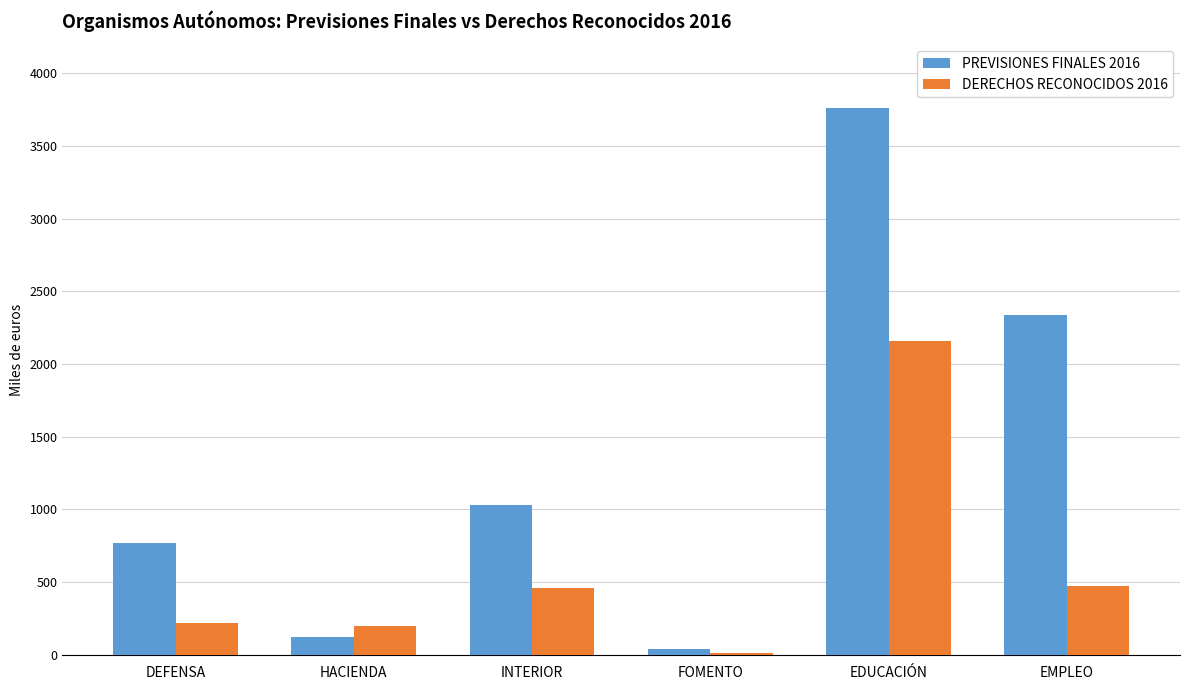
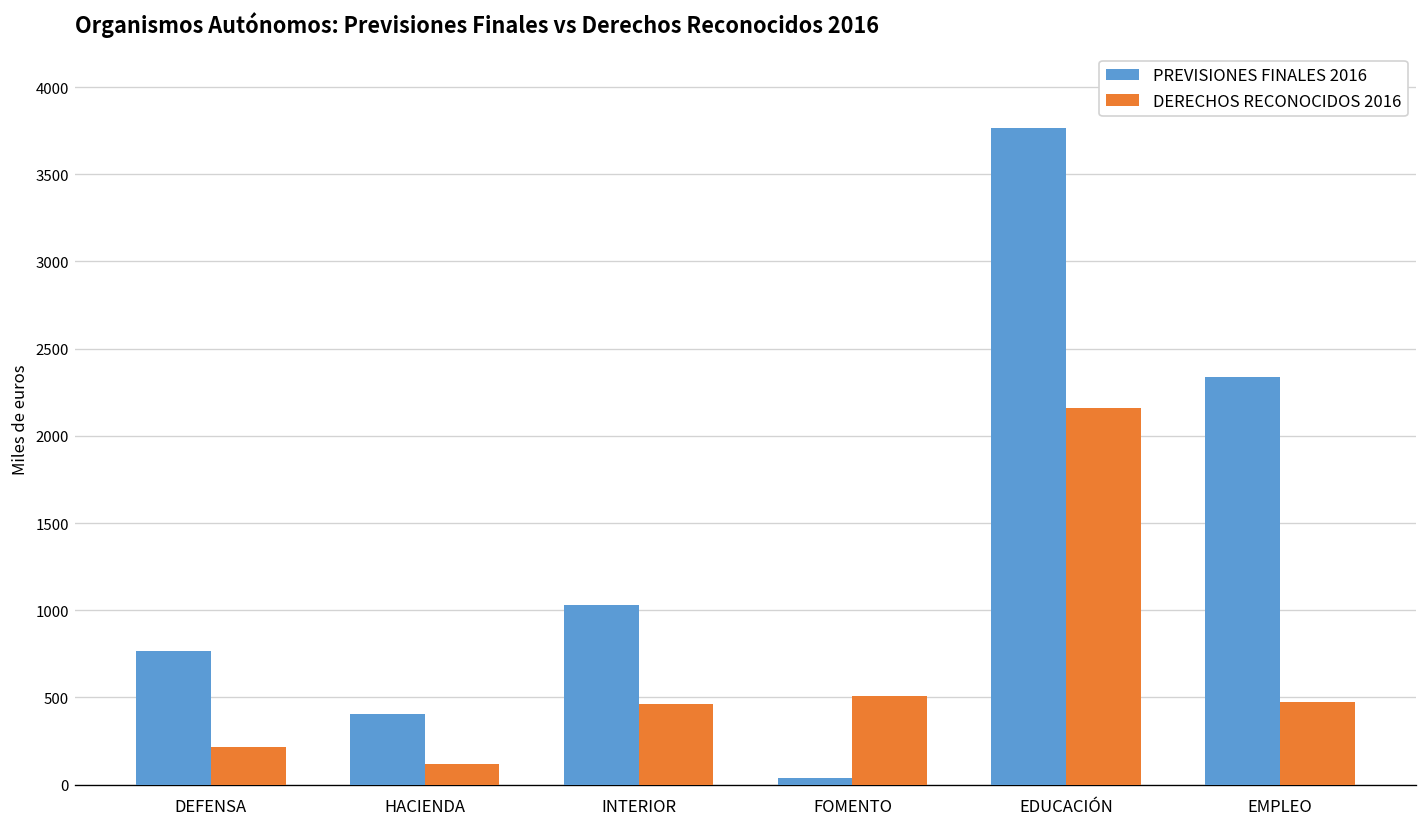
PREVISIONES FINALES 2016, HACIENDA: 120 -> 400
DERECHOS RECONOCIDOS 2016, HACIENDA: 200 -> 120
DERECHOS RECONOCIDOS 2016, FOMENTO: 10 -> 510
